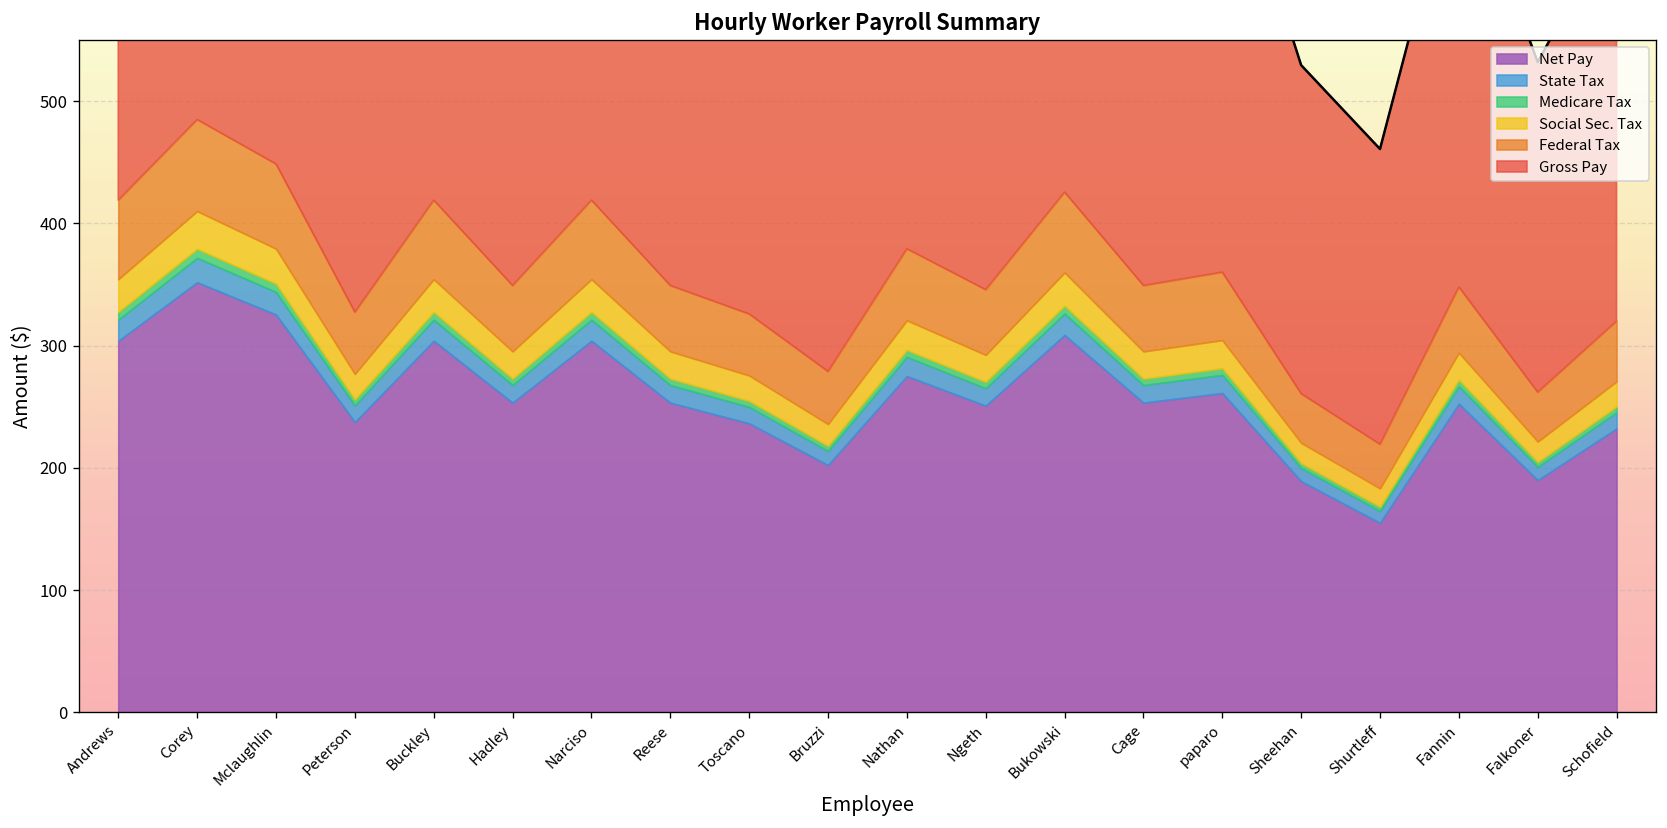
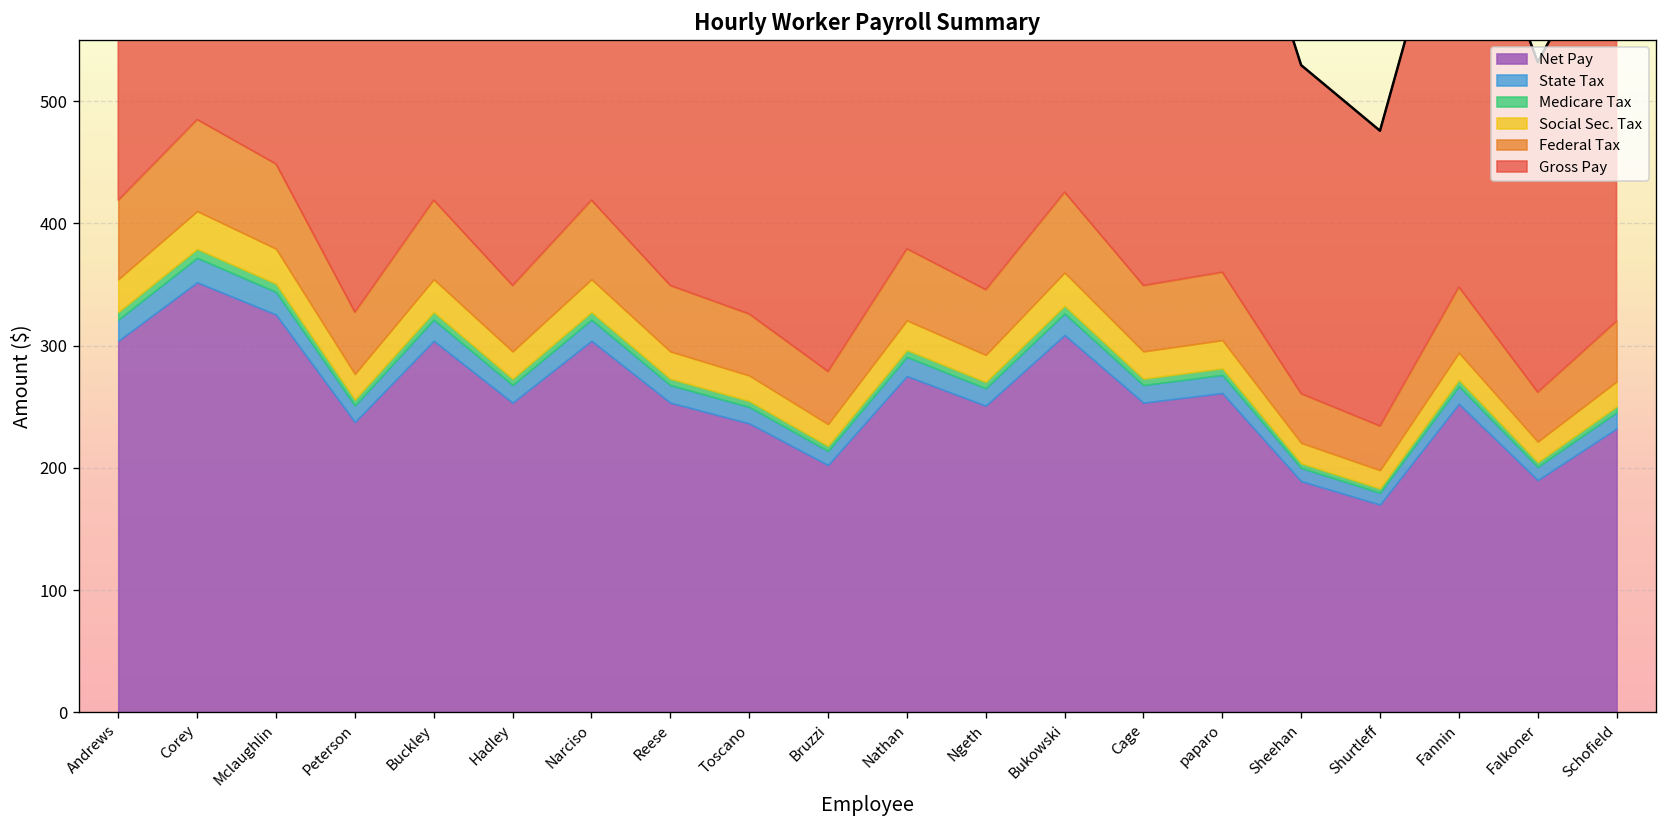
Net Pay, Shurtleff: 155 -> 170
